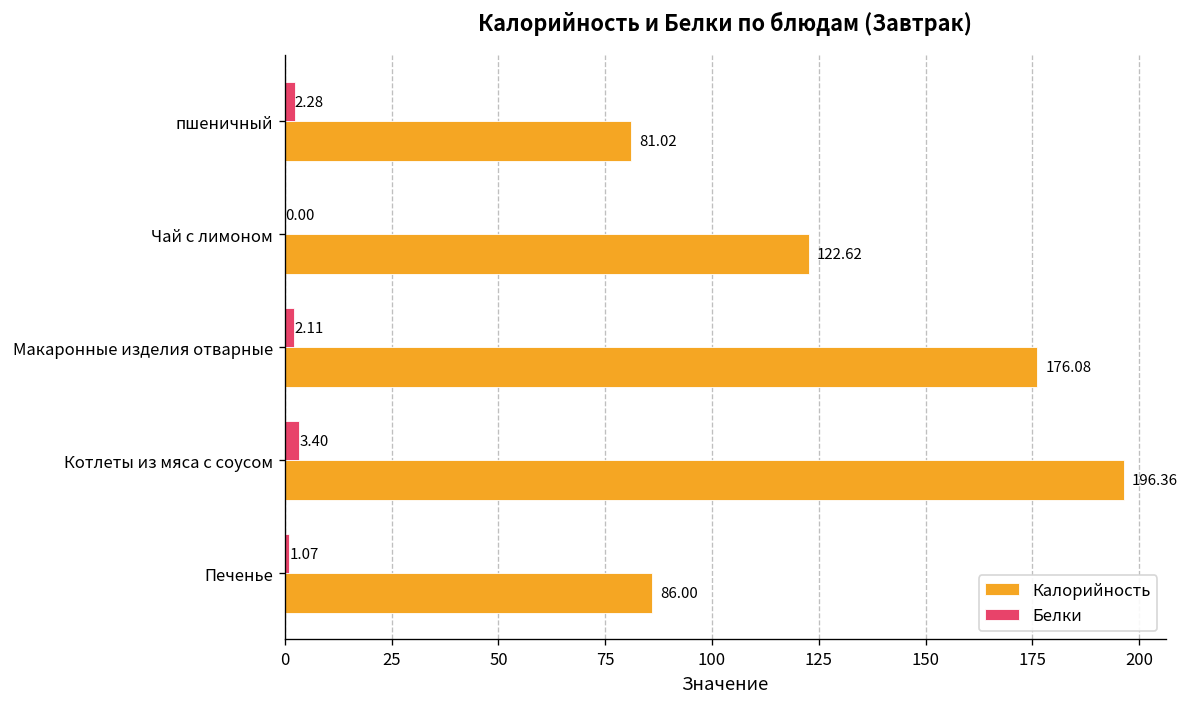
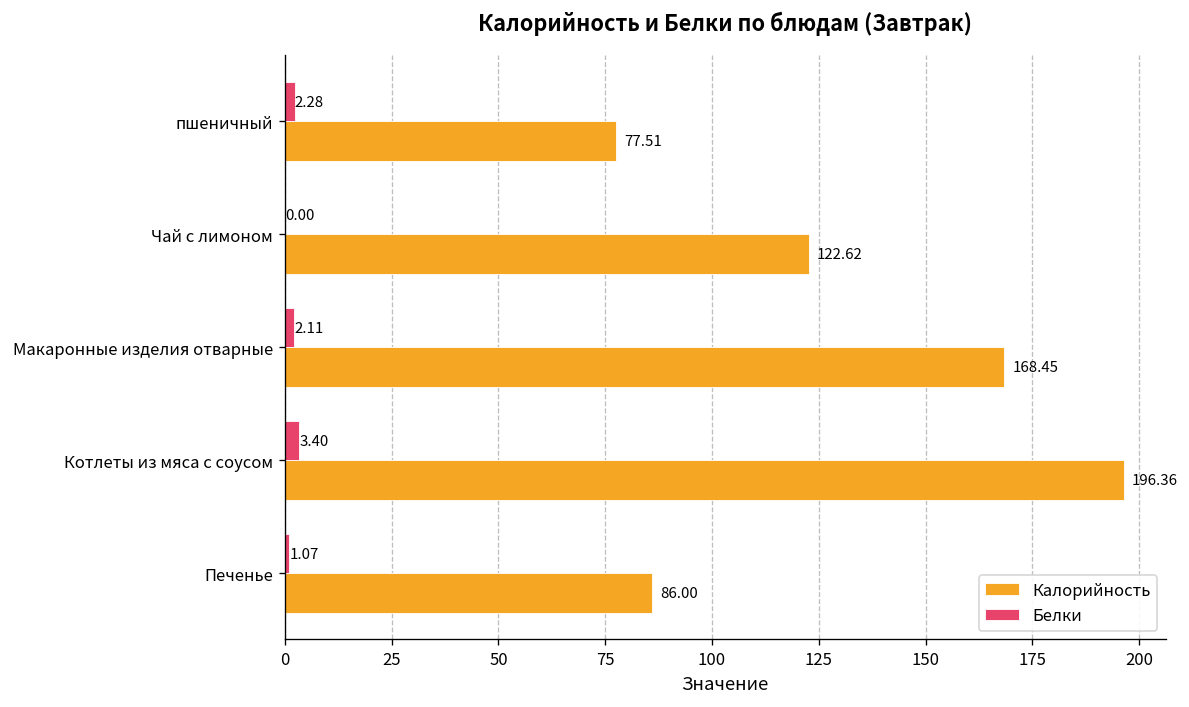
Калорийность, пшеничный: 81.02 -> 77.51
Калорийность, Макаронные изделия отварные: 176.08 -> 168.45
